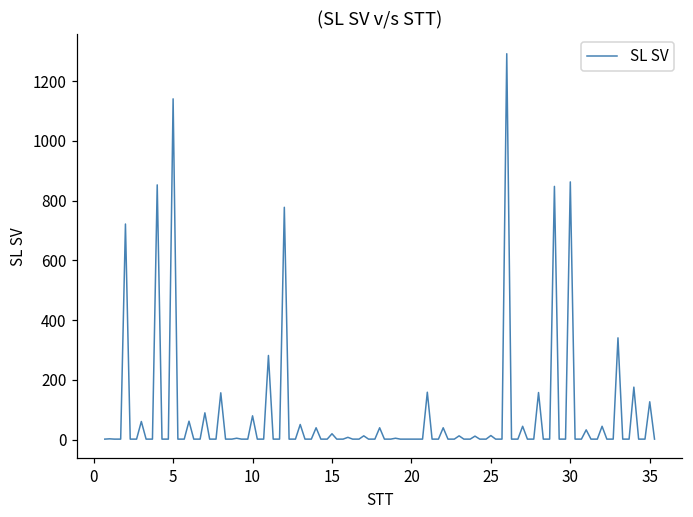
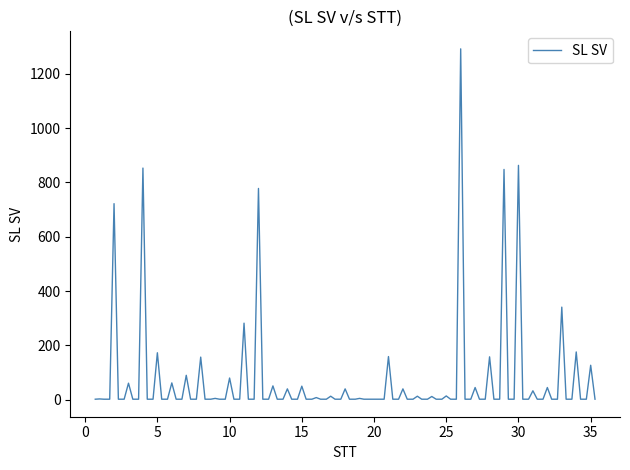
5: 1140 -> 170
15: 20 -> 50
